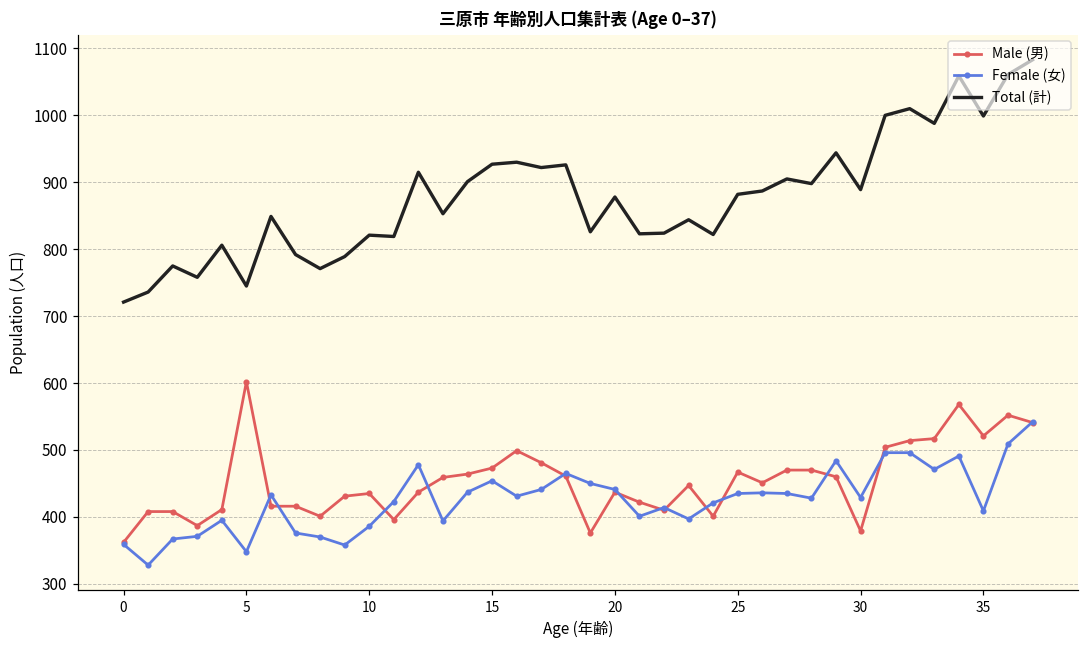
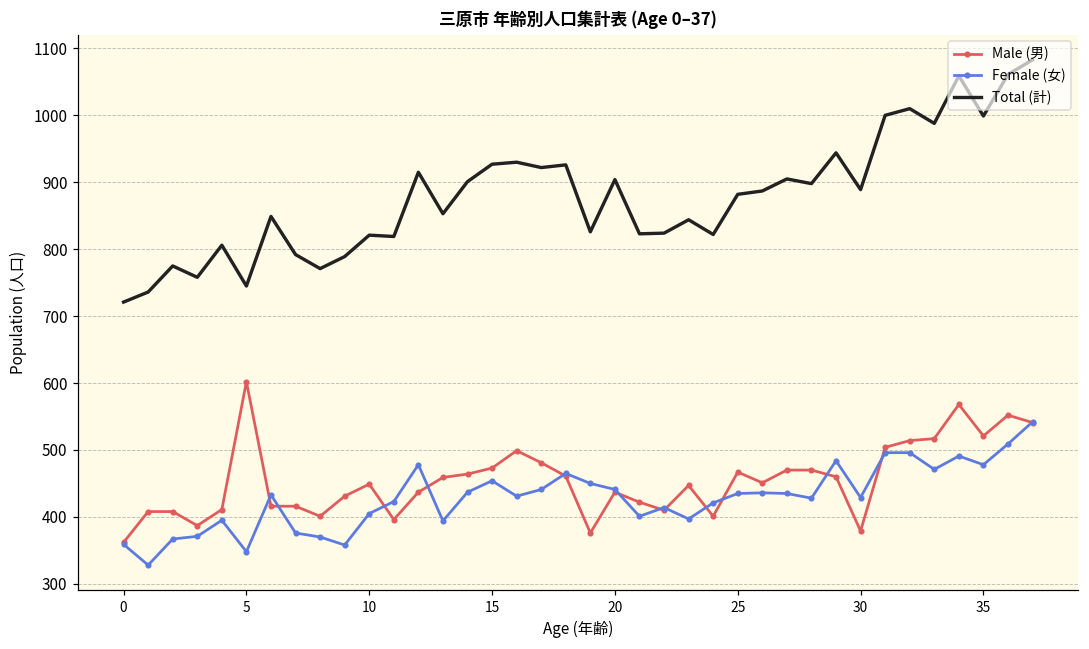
Male (男), 10: 440 -> 450
Female (女), 10: 390 -> 410
Total (計), 20: 880 -> 900
Female (女), 35: 410 -> 480
